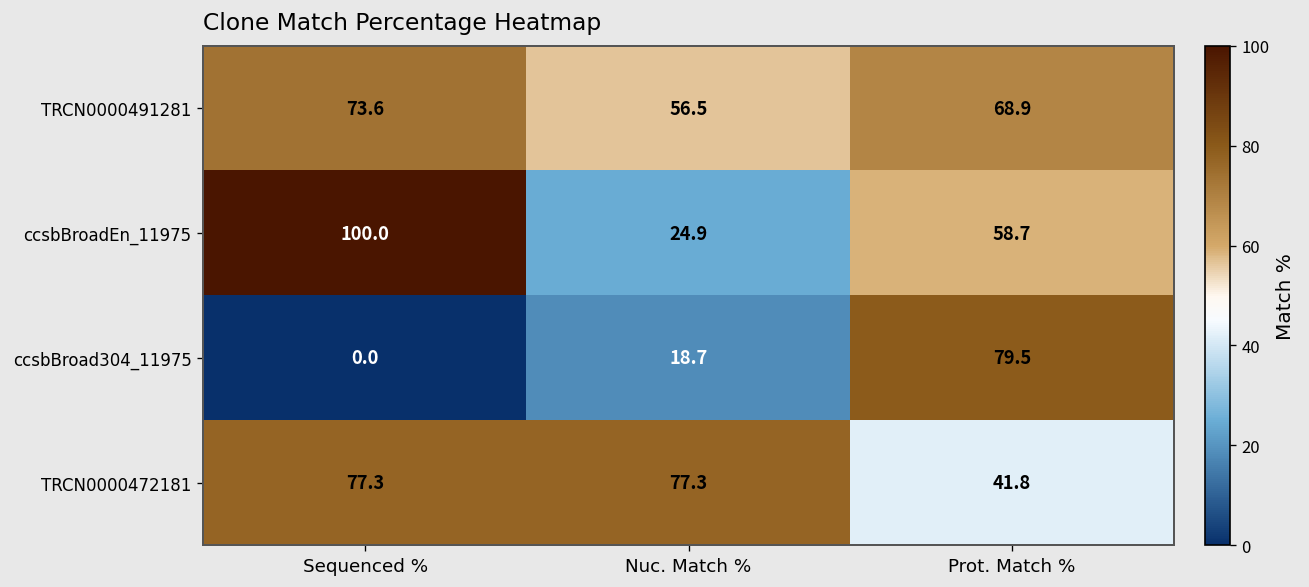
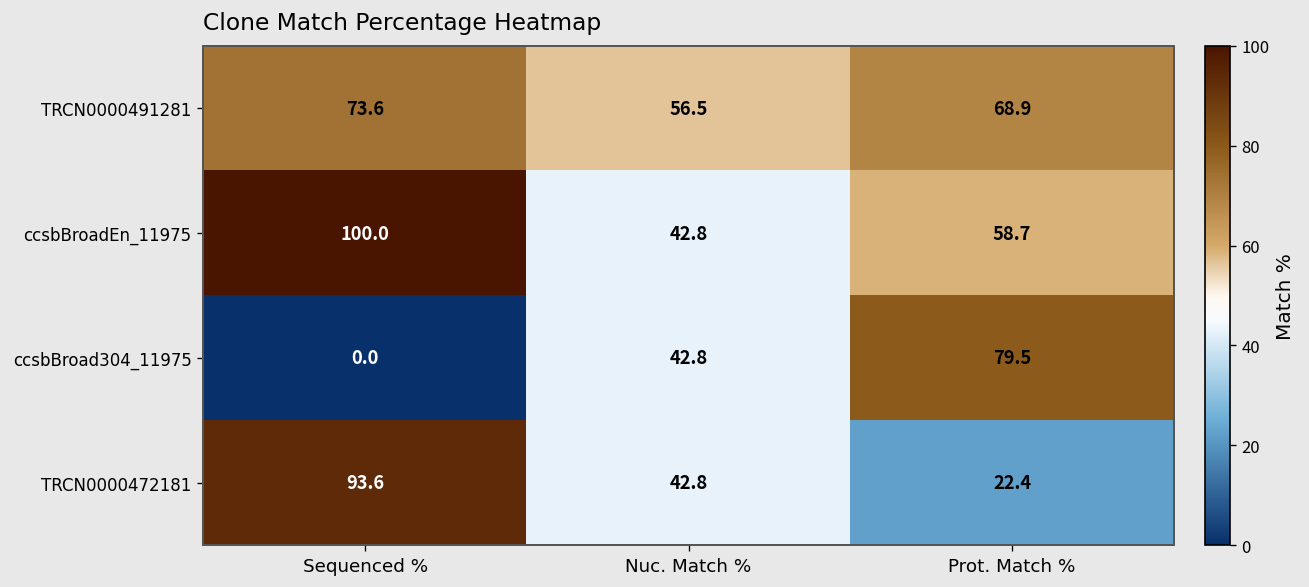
ccsbBroadEn_11975, Nuc. Match %: 24.9 -> 42.8
ccsbBroad304_11975, Nuc. Match %: 18.7 -> 42.8
TRCN0000472181, Sequenced %: 77.3 -> 93.6
TRCN0000472181, Nuc. Match %: 77.3 -> 42.8
TRCN0000472181, Prot. Match %: 41.8 -> 22.4
